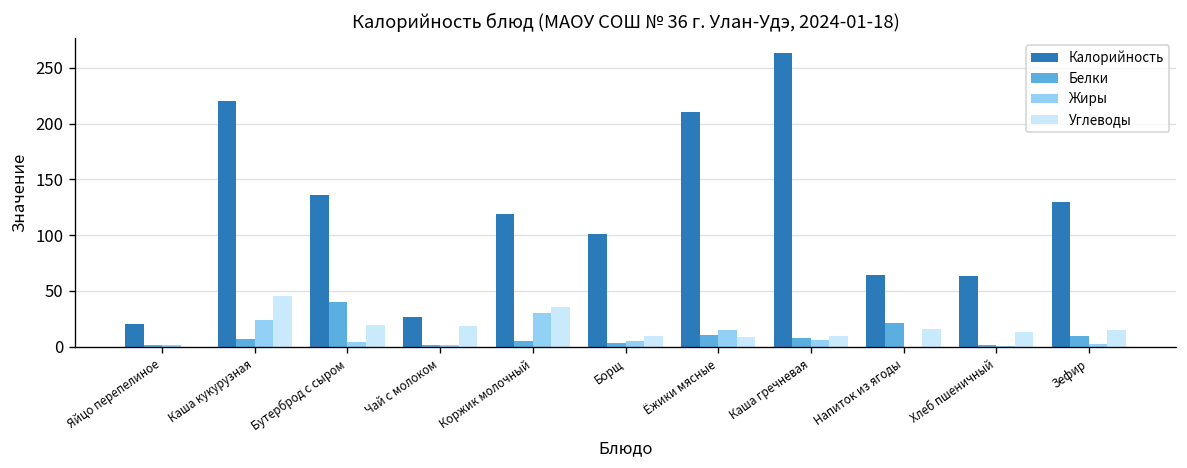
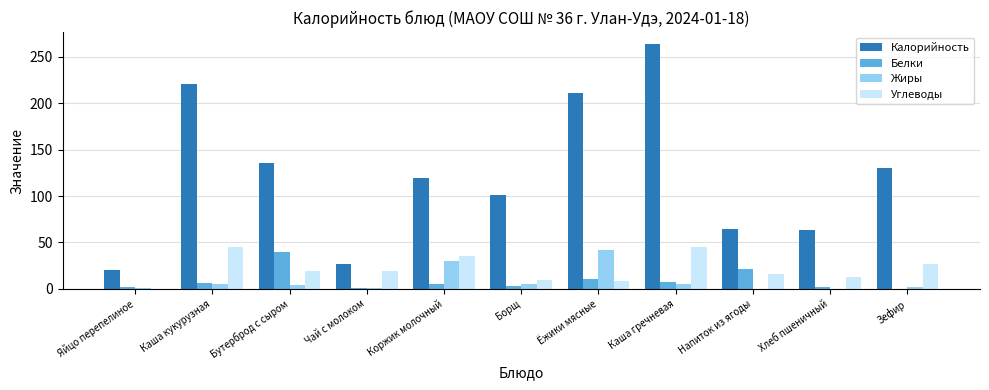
Жиры, Каша кукурузная: 20 -> 10
Жиры, Ёжики мясные: 10 -> 40
Углеводы, Каша гречневая: 10 -> 50
Белки, Зефир: 10 -> 0
Углеводы, Зефир: 20 -> 30
